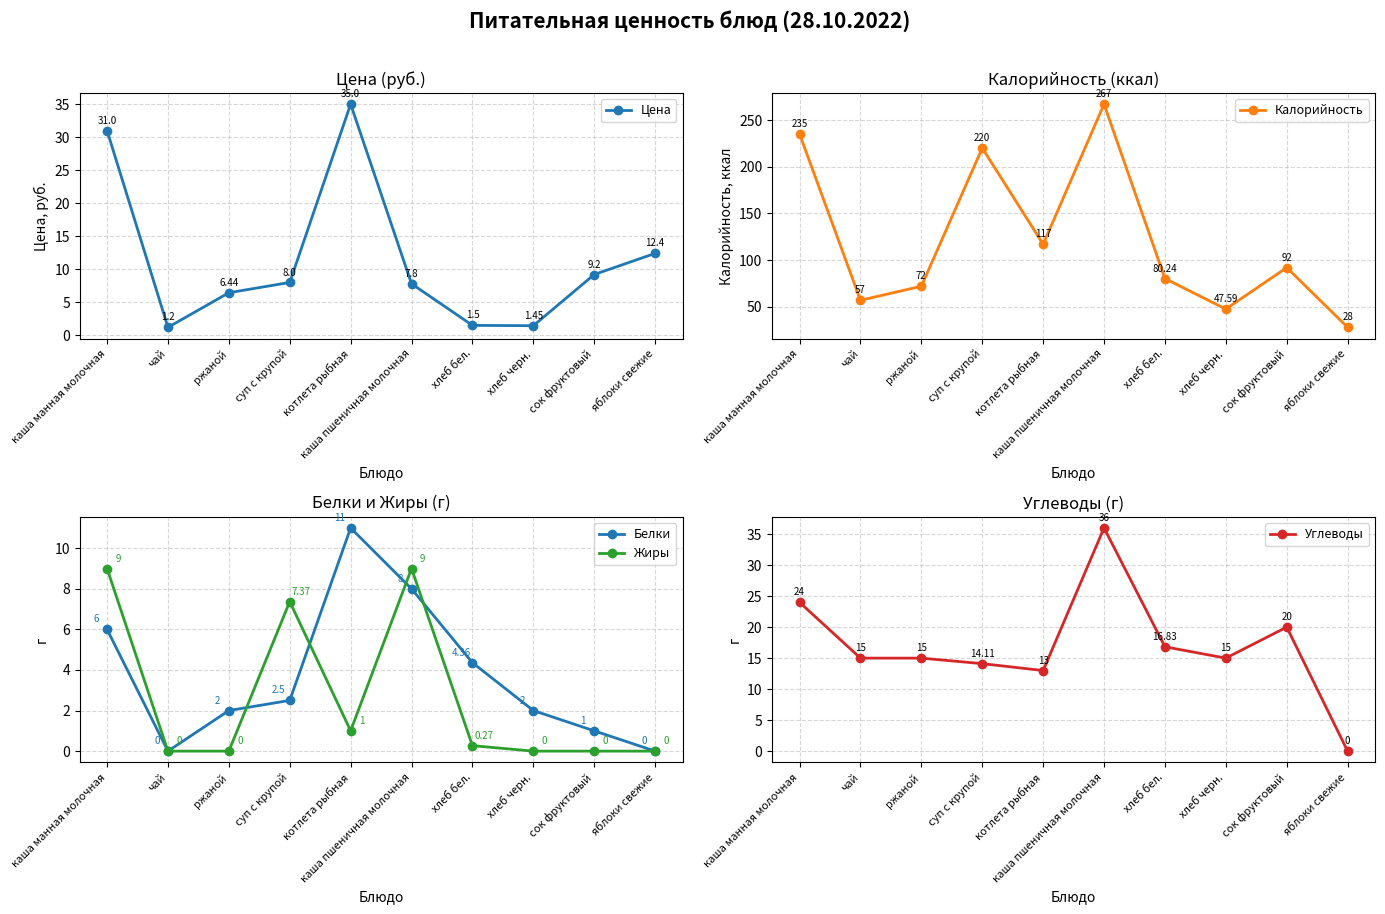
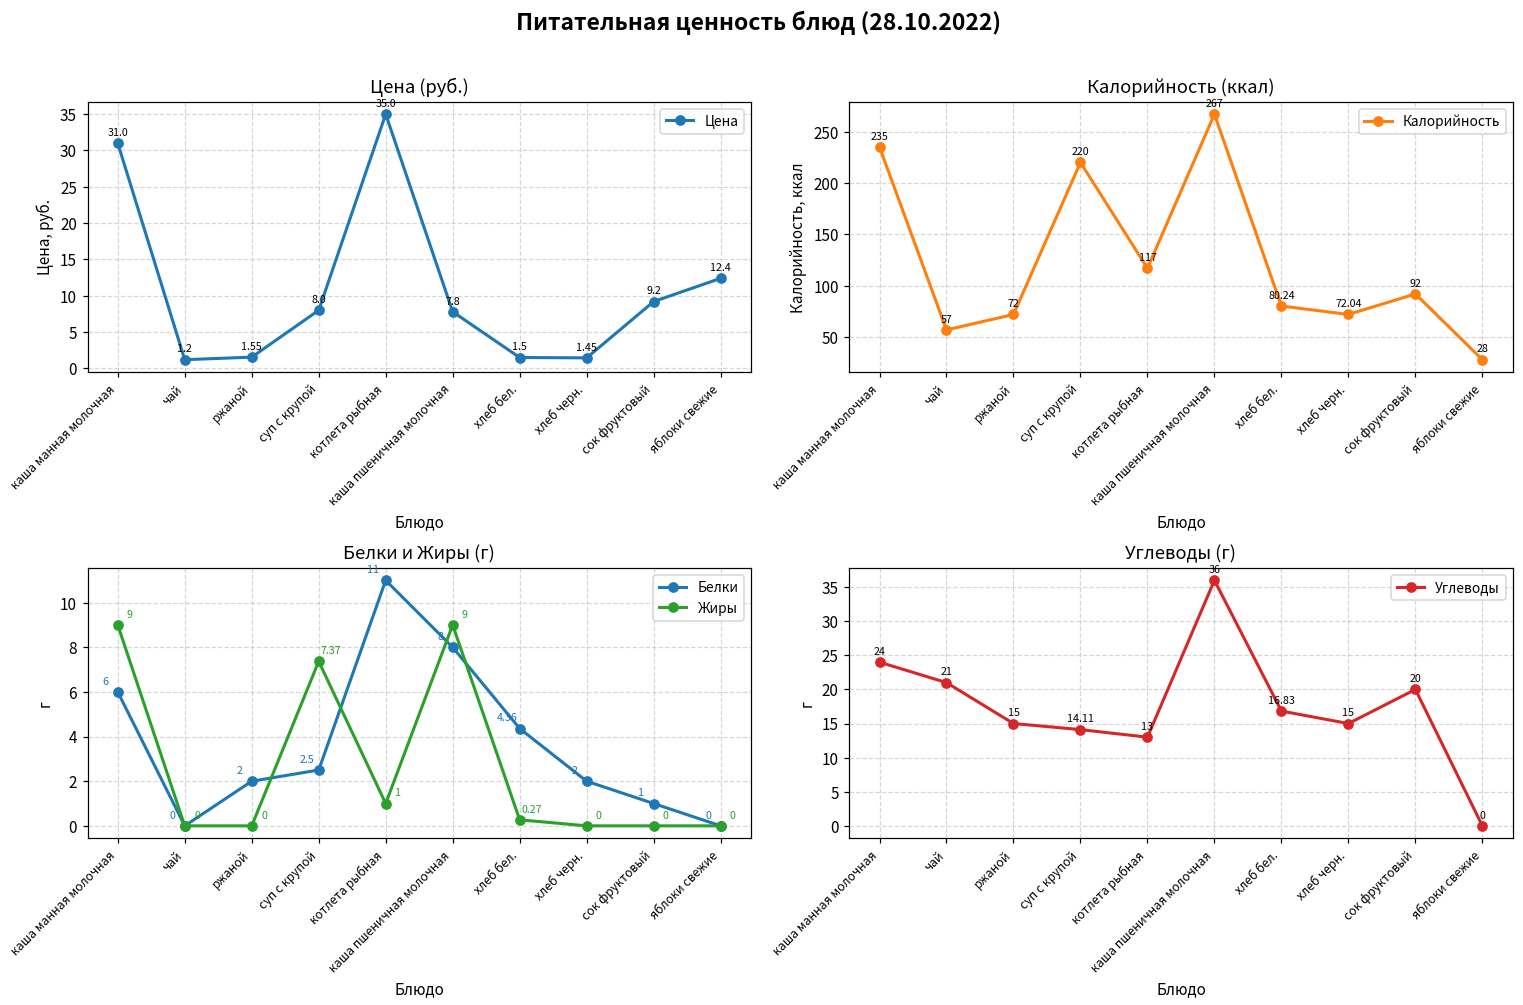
Цена (руб.), ржаной: 6.44 -> 1.55
Калорийность (ккал), хлеб черн.: 47.59 -> 72.04
Углеводы (г), чай: 15 -> 21
